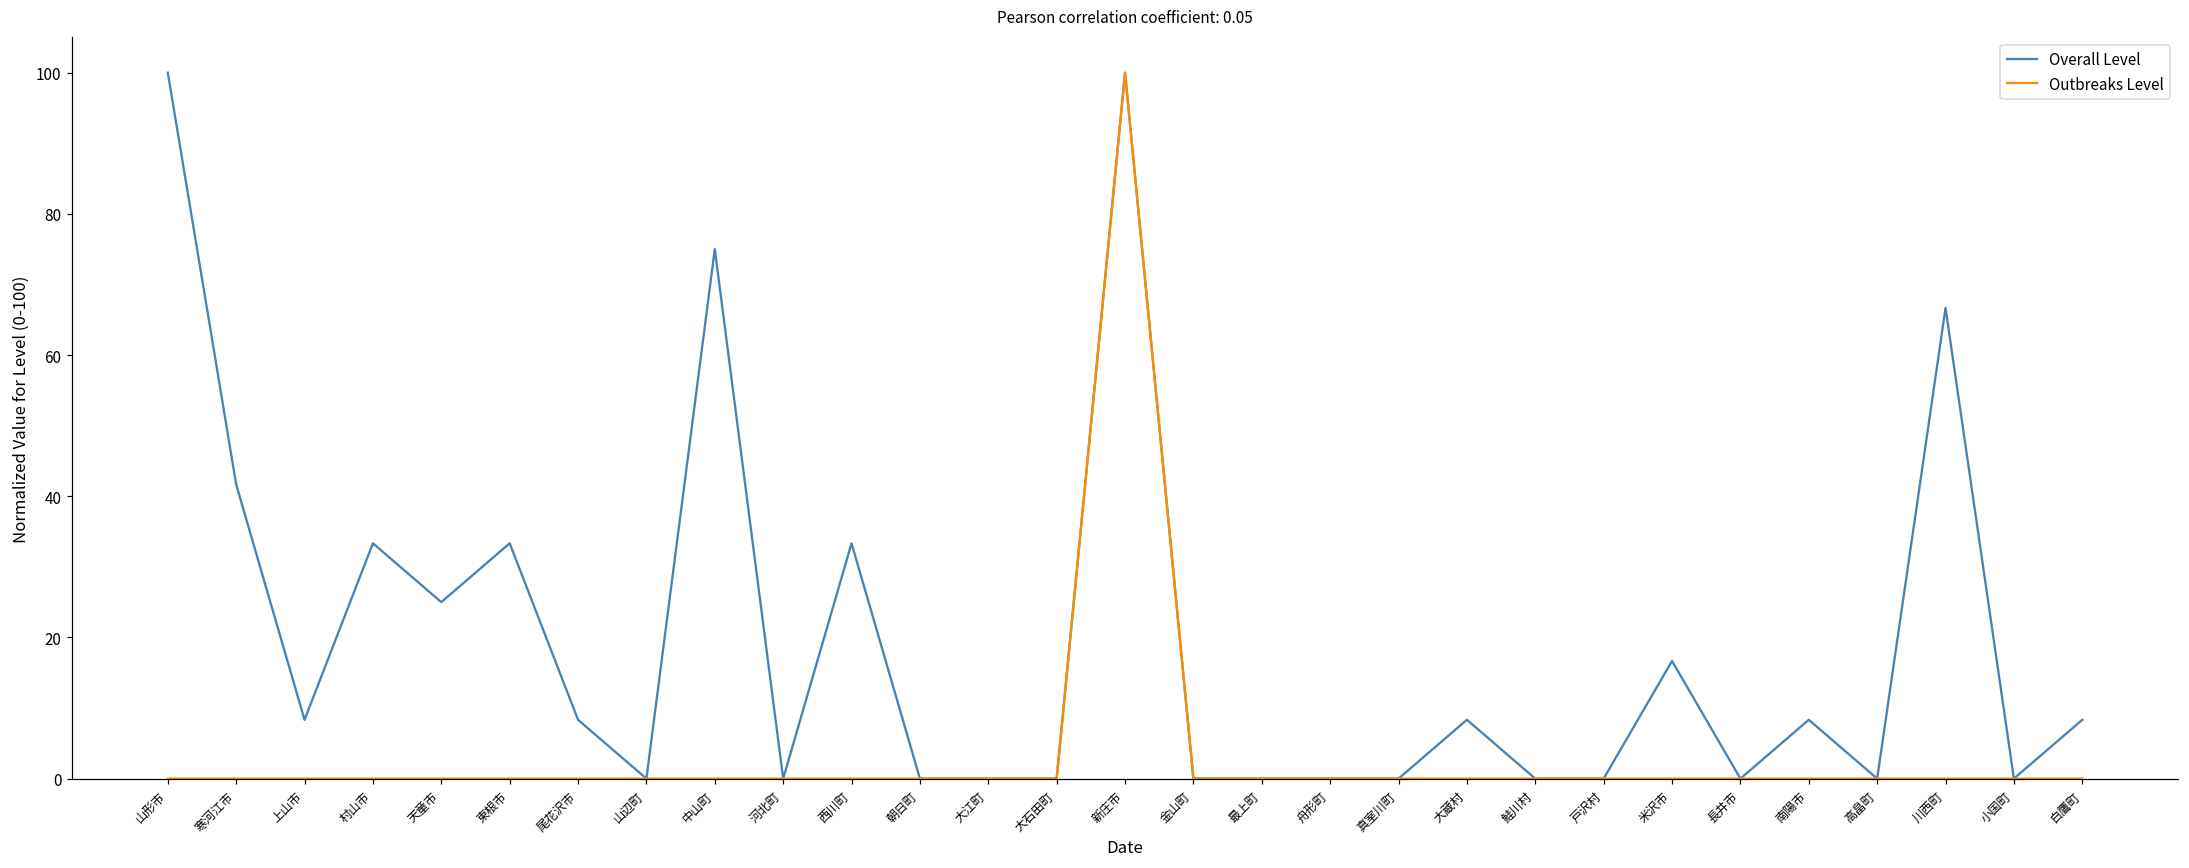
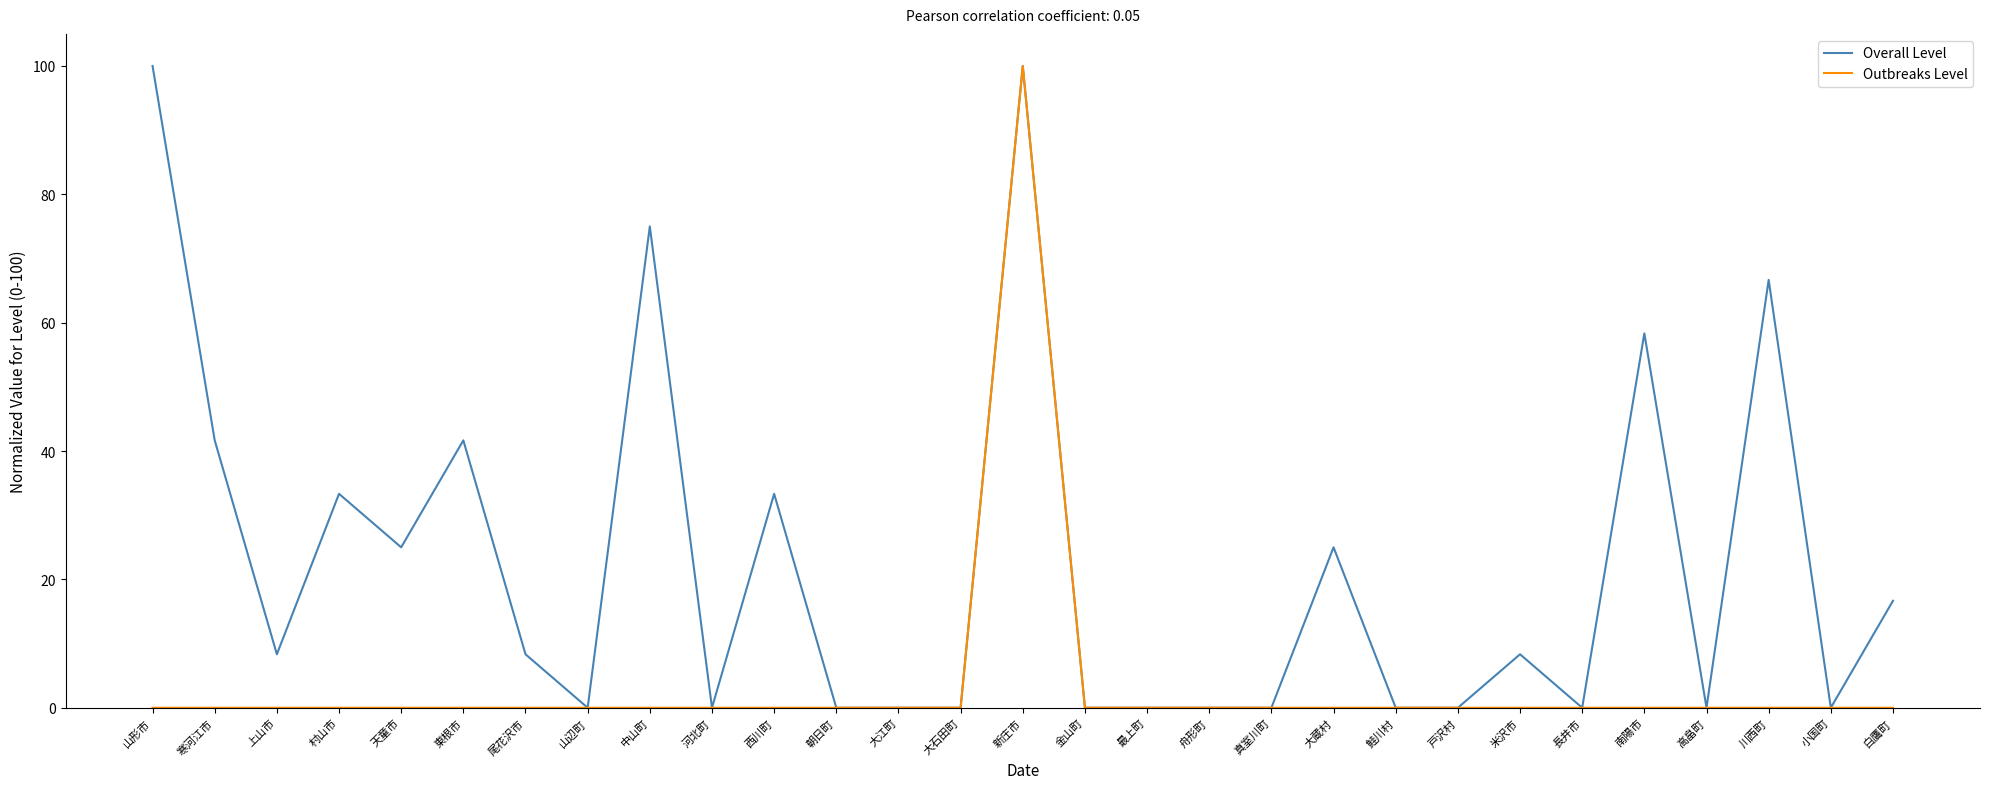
Overall Level, 東根市: 33 -> 42
Overall Level, 大蔵村: 8 -> 25
Overall Level, 米沢市: 17 -> 8
Overall Level, 南陽市: 8 -> 58
Overall Level, 白鷹町: 8 -> 17
